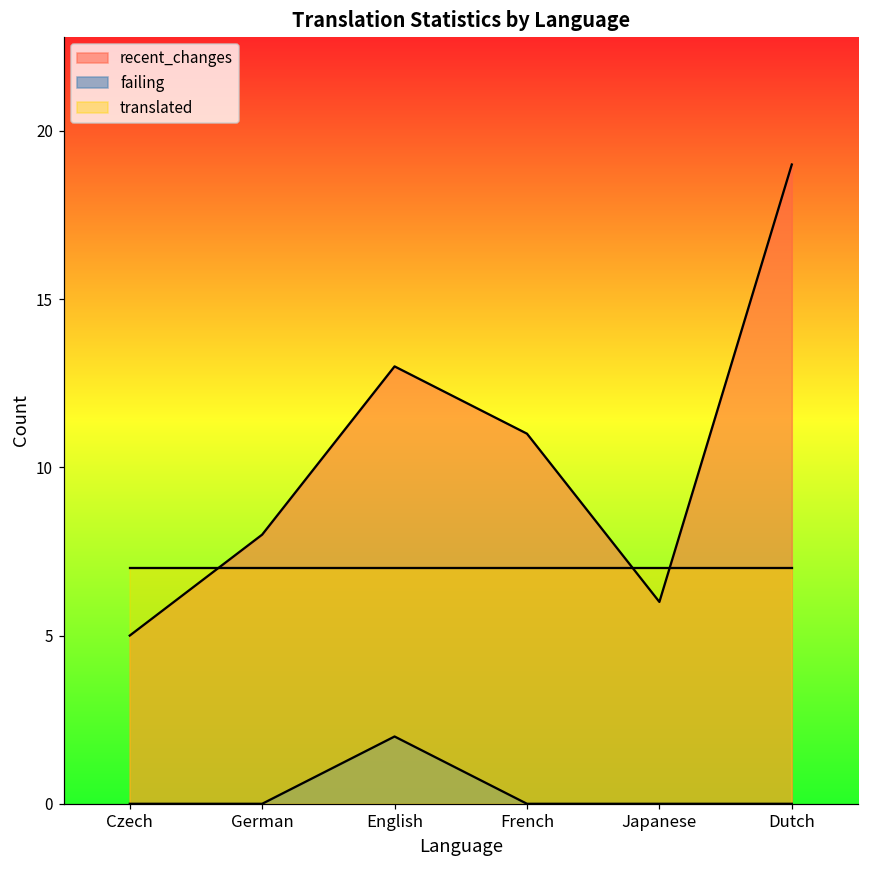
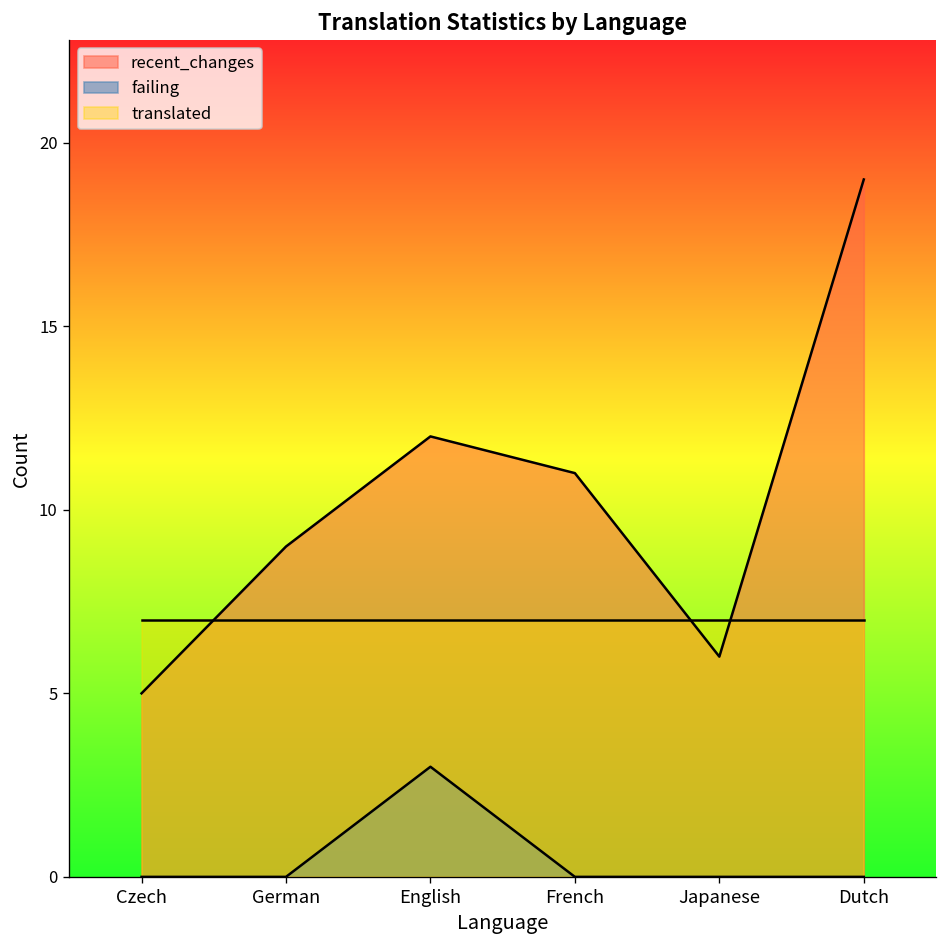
recent_changes, German: 8 -> 9
recent_changes, English: 13 -> 12
failing, English: 2 -> 3
